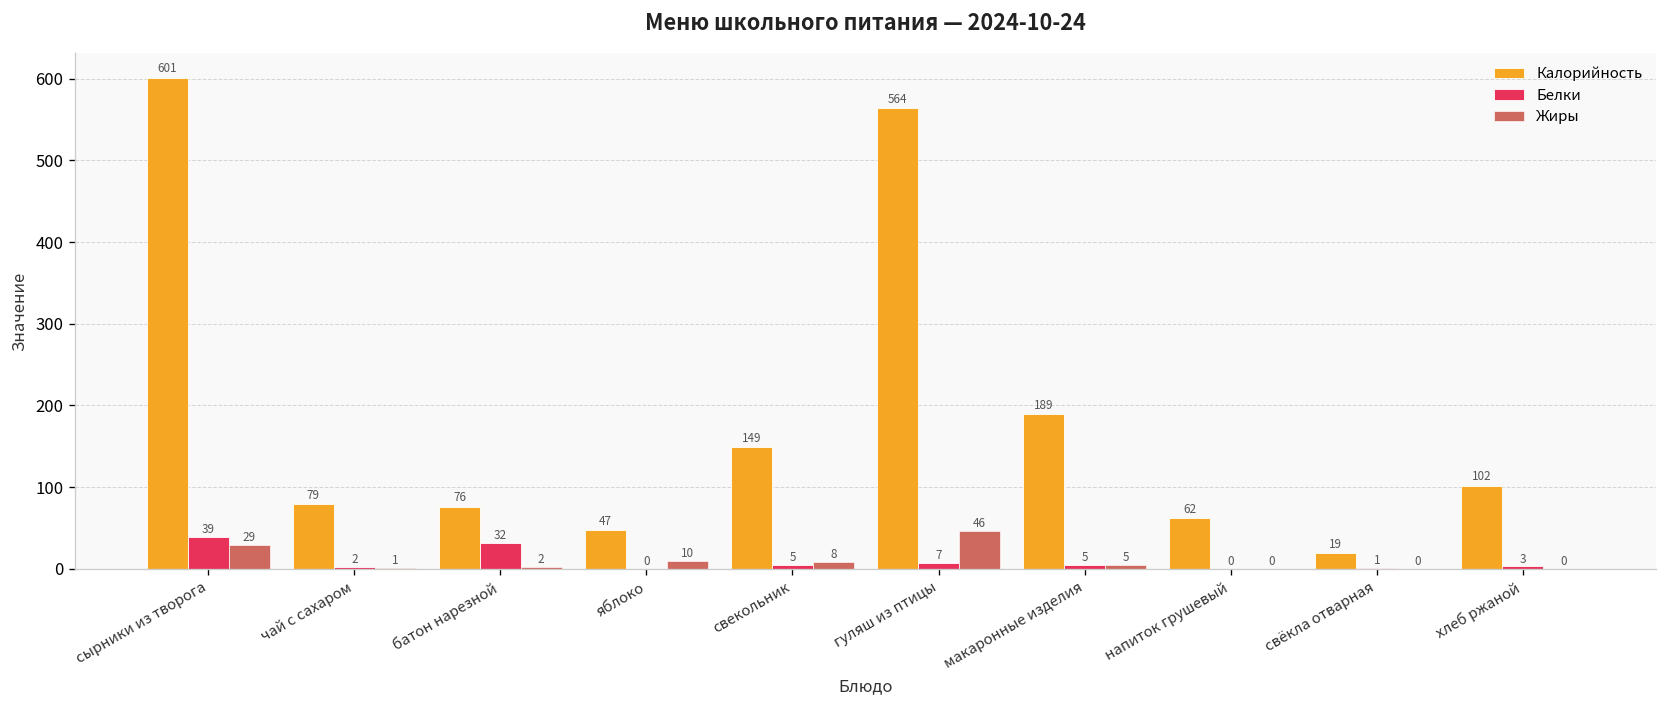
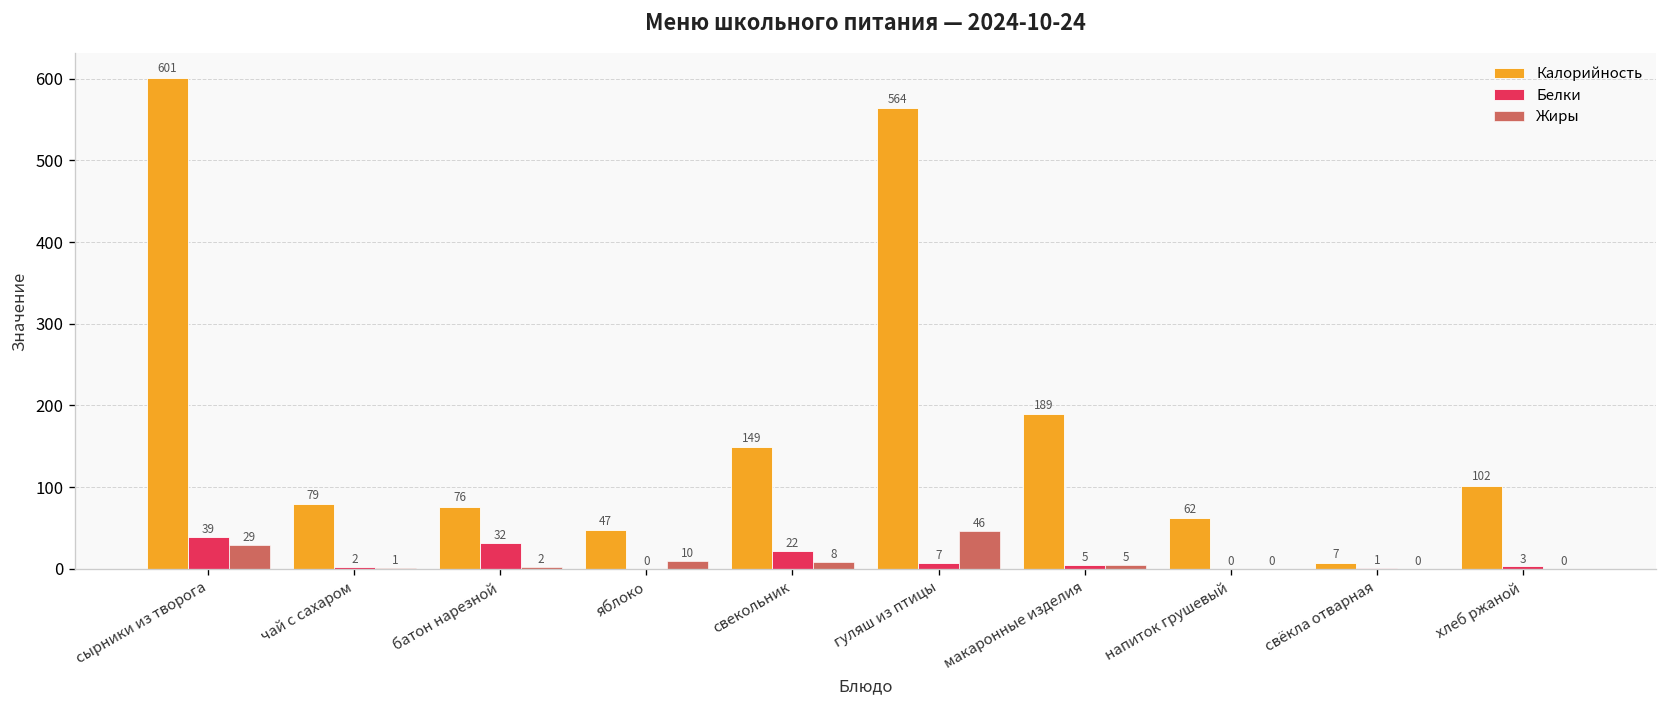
Белки, свекольник: 5 -> 22
Калорийность, свёкла отварная: 19 -> 7
